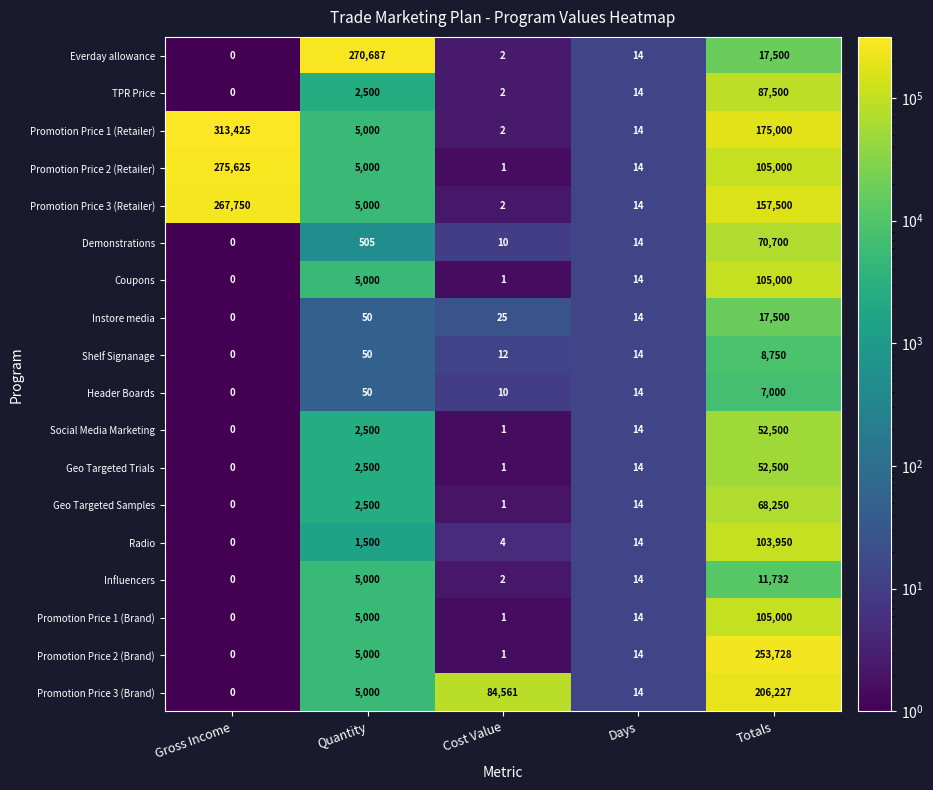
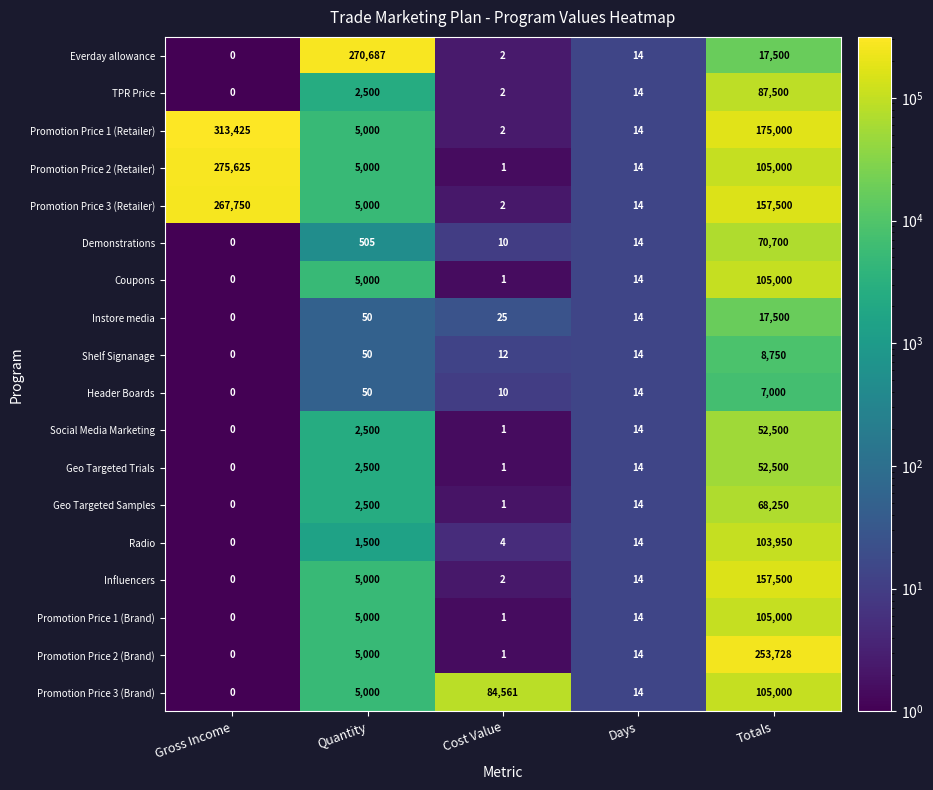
Influencers, Totals: 11,732 -> 157,500
Promotion Price 3 (Brand), Totals: 206,227 -> 105,000
